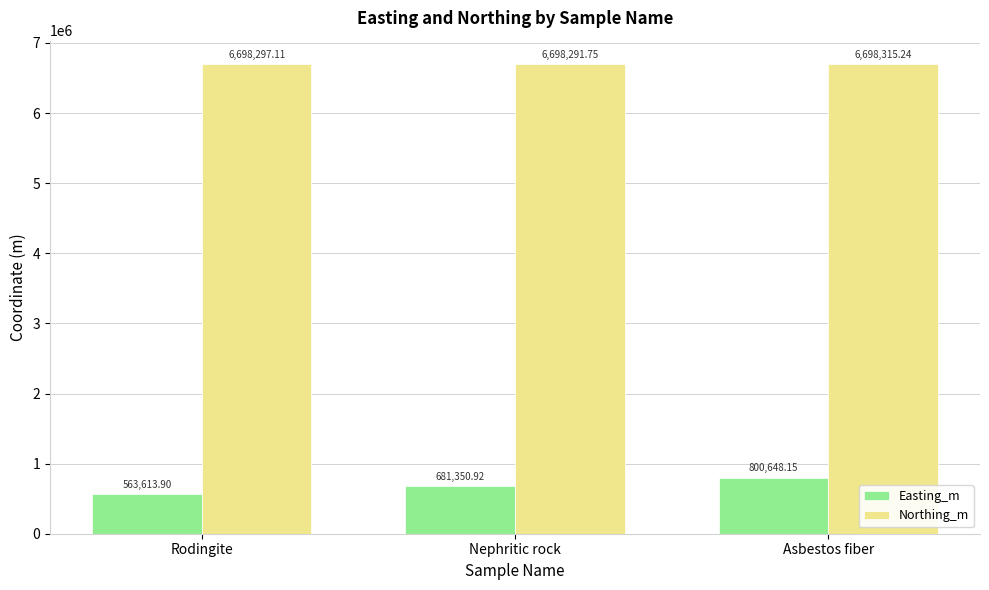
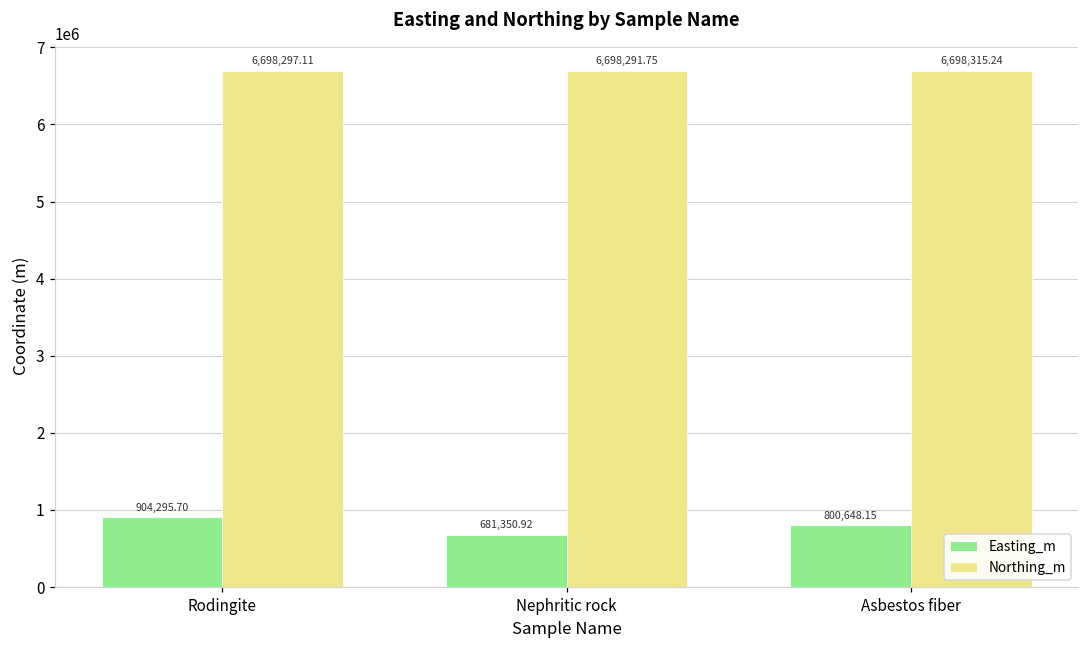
Easting_m, Rodingite: 563,613.90 -> 904,295.70
